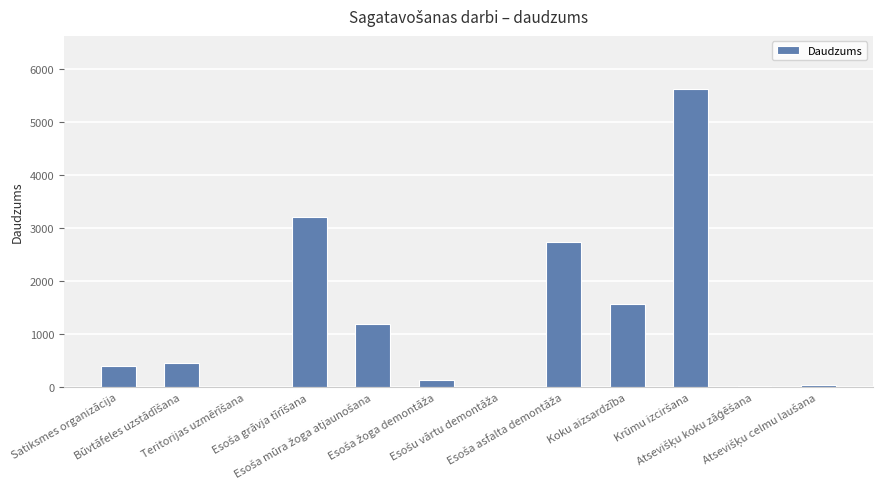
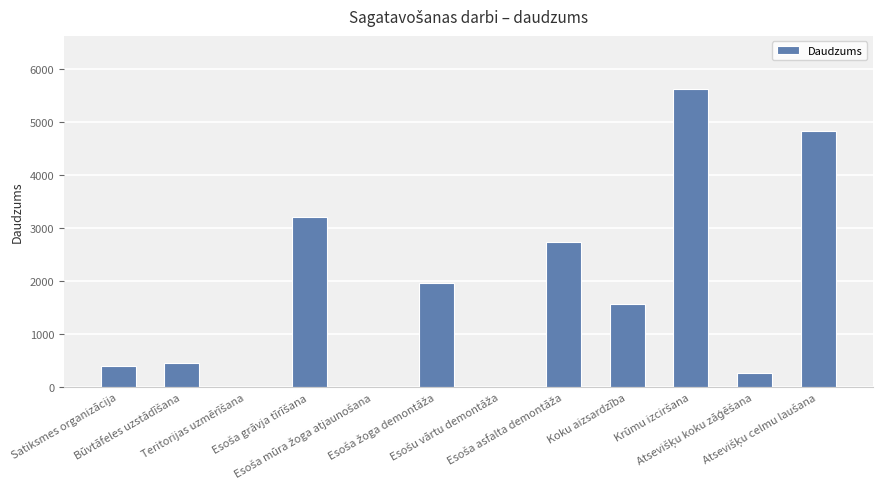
Esoša mūra žoga atjaunošana: 1200 -> 0
Esoša žoga demontāža: 100 -> 2000
Atsevišķu koku zāģēšana: 0 -> 300
Atsevišķu celmu laušana: 0 -> 4800
